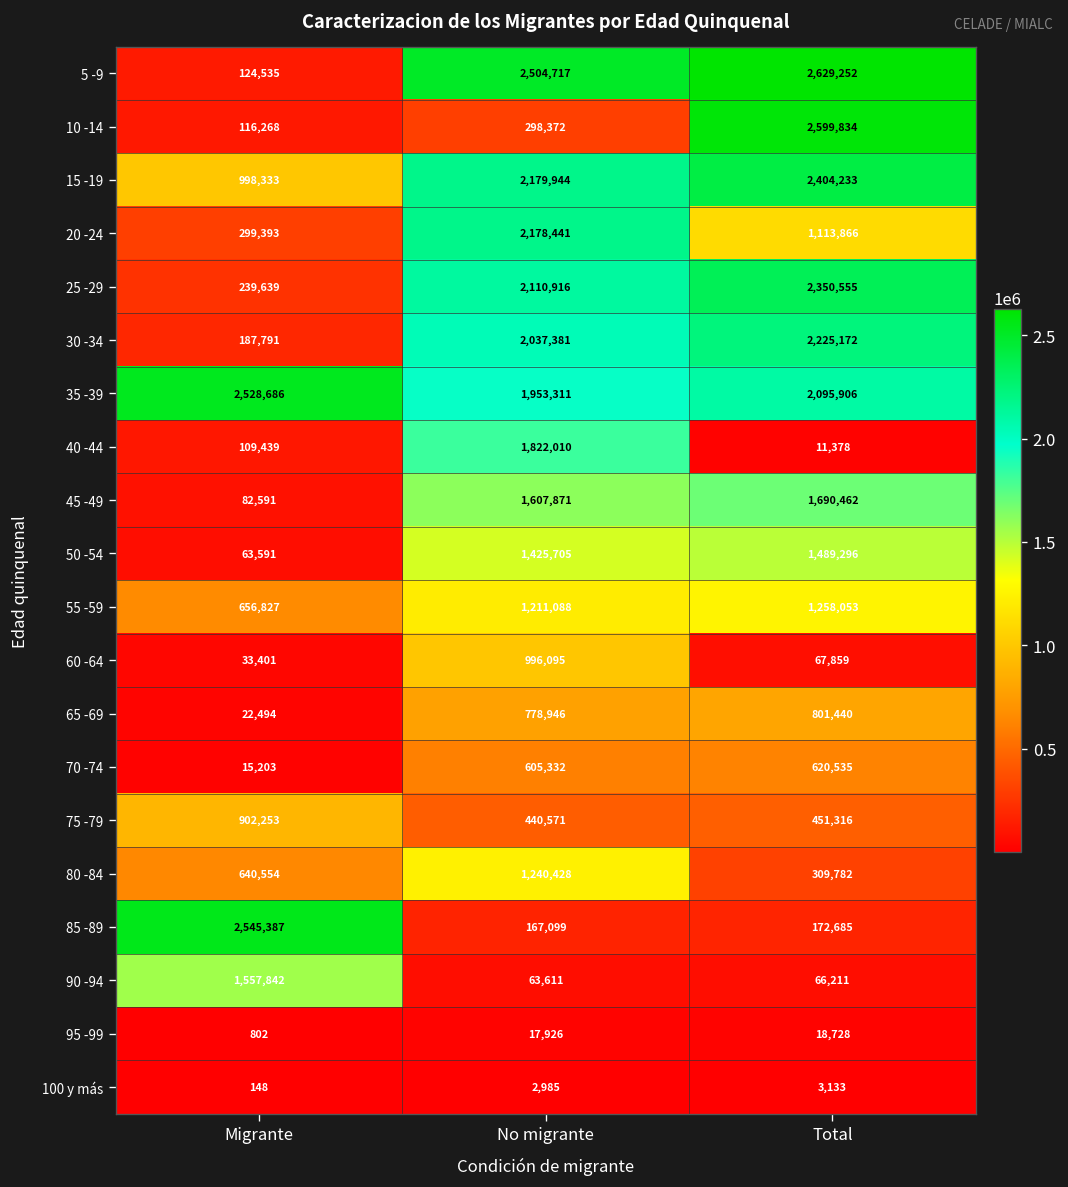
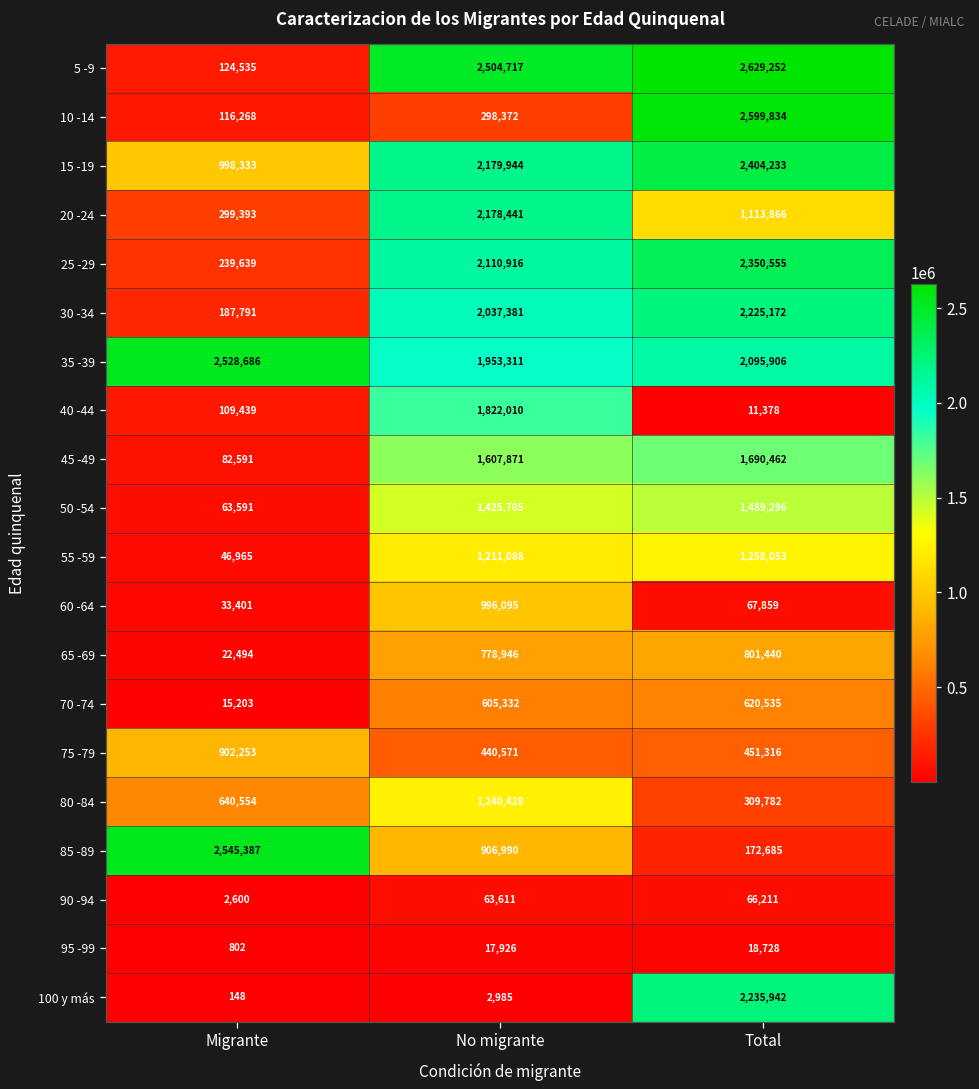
55 -59, Migrante: 656,827 -> 46,965
85 -89, No migrante: 167,099 -> 906,990
90 -94, Migrante: 1,557,842 -> 2,600
100 y más, Total: 3,133 -> 2,235,942
